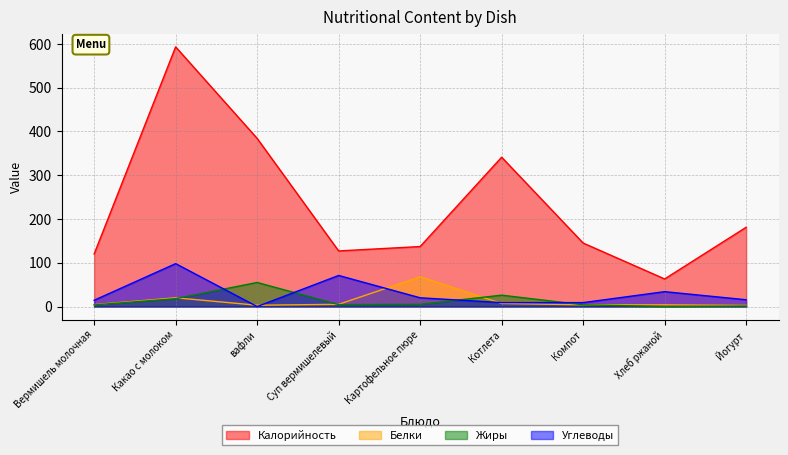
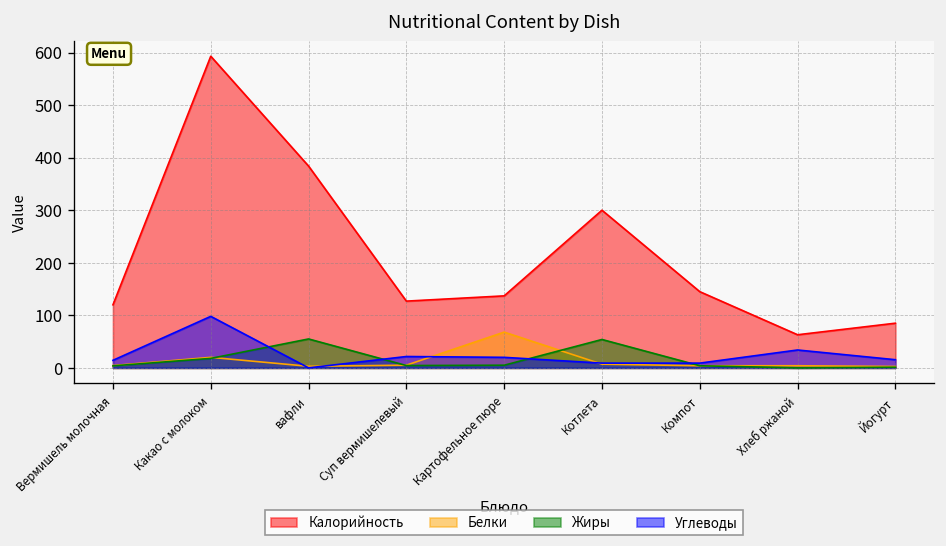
Углеводы, Суп вермишелевый: 70 -> 20
Калорийность, Котлета: 340 -> 300
Жиры, Котлета: 30 -> 50
Калорийность, Йогурт: 180 -> 90
